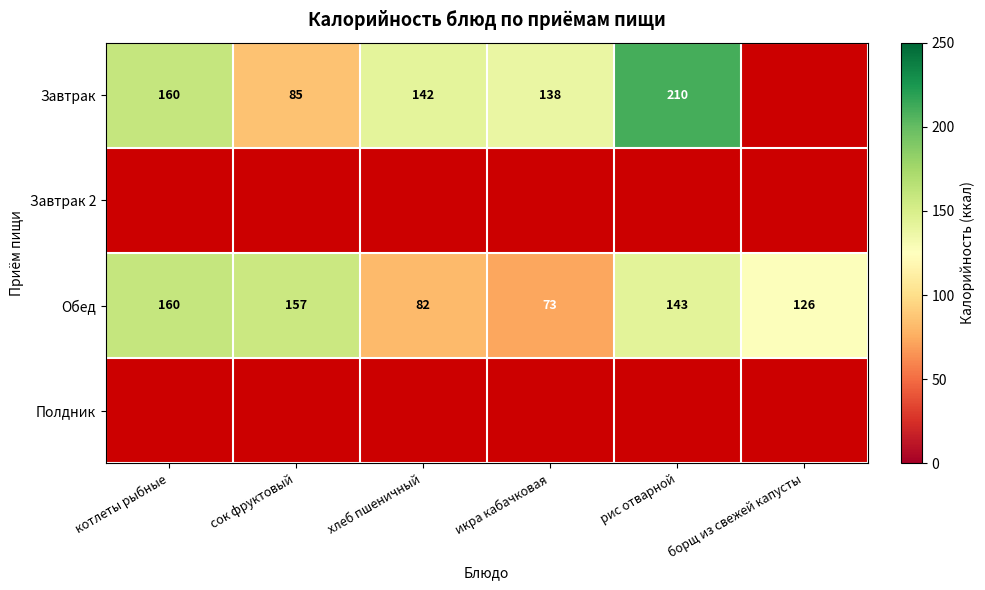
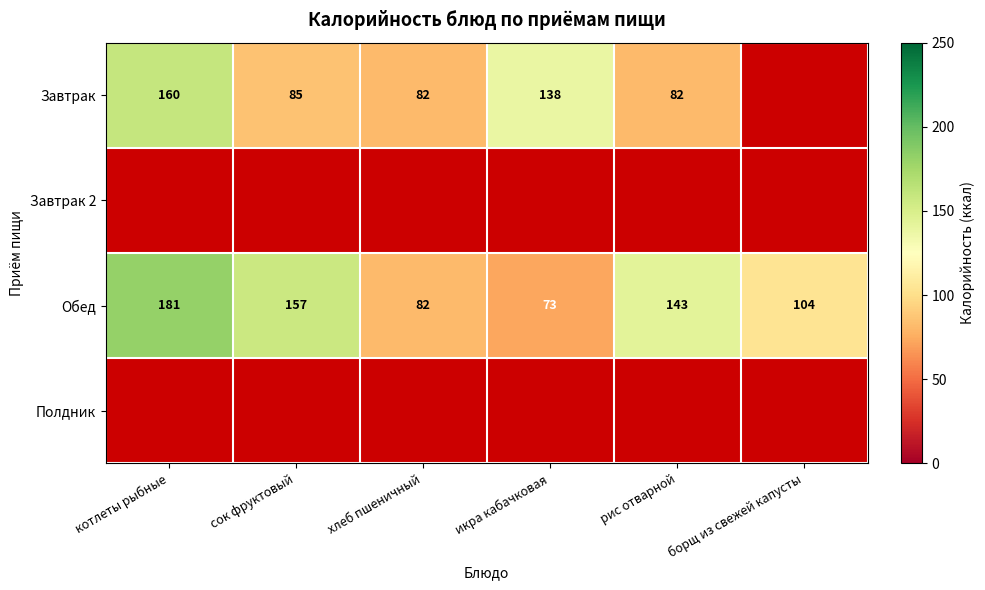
Завтрак, хлеб пшеничный: 142 -> 82
Завтрак, рис отварной: 210 -> 82
Обед, котлеты рыбные: 160 -> 181
Обед, борщ из свежей капусты: 126 -> 104
